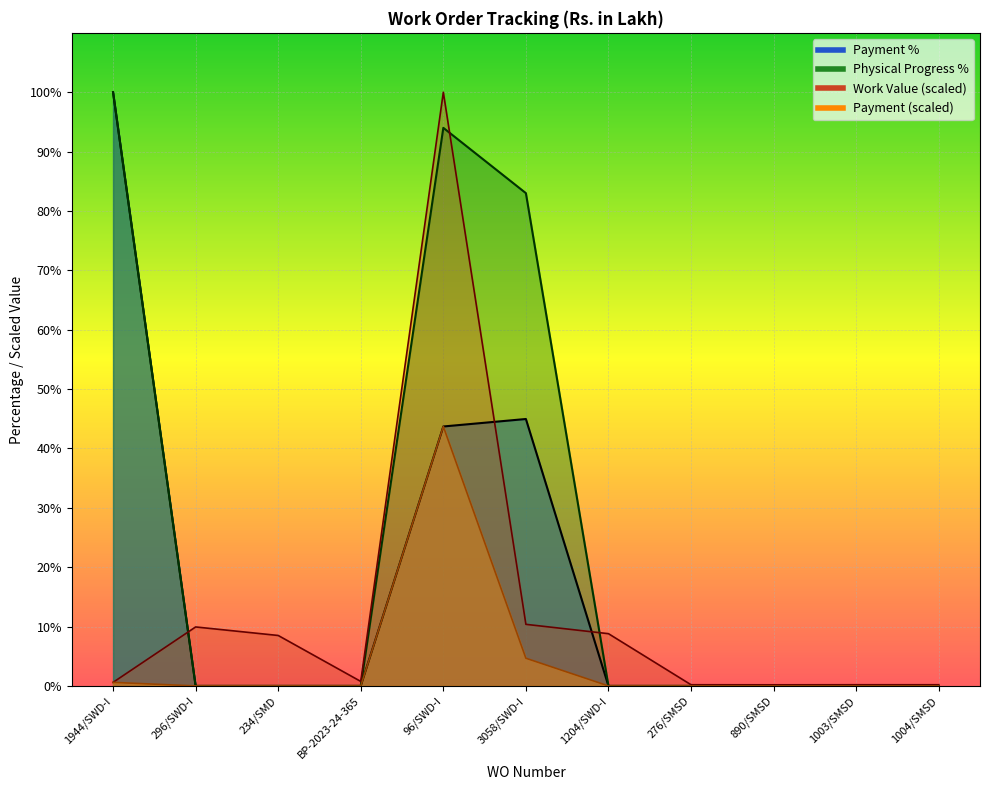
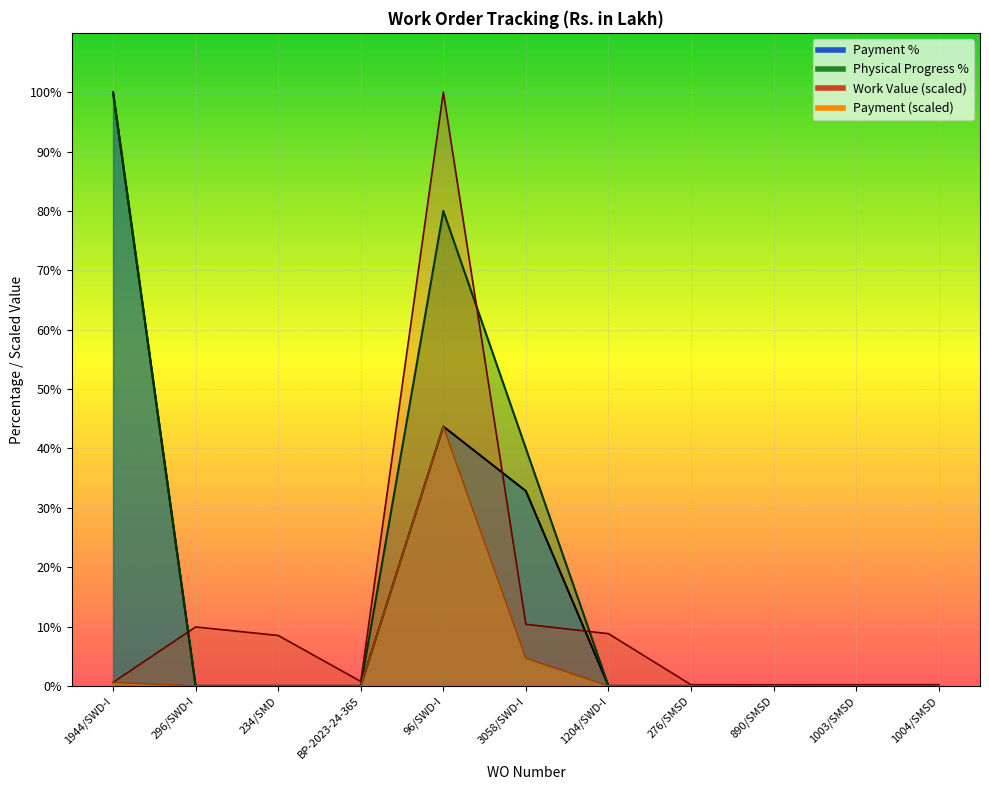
Physical Progress %, 96/SWD-I: 94% -> 80%
Payment %, 3058/SWD-I: 45% -> 33%
Physical Progress %, 3058/SWD-I: 83% -> 40%
